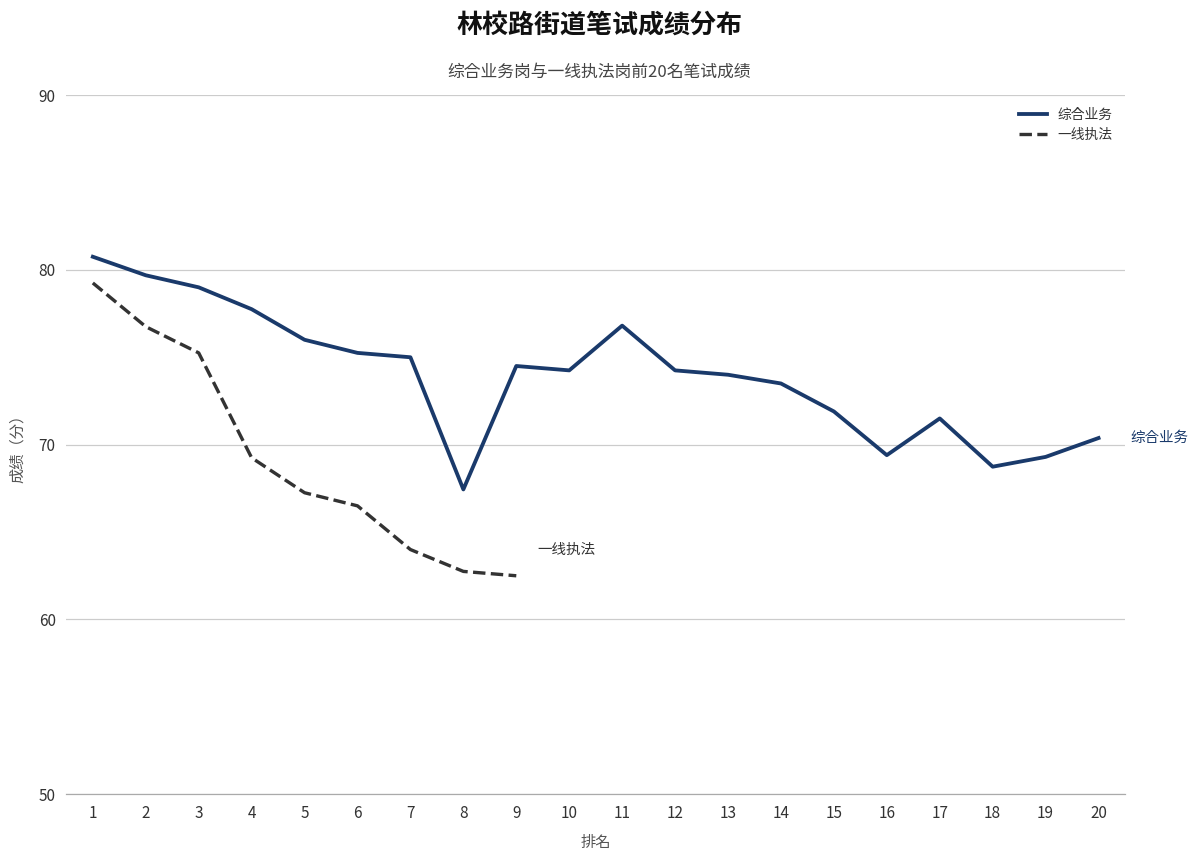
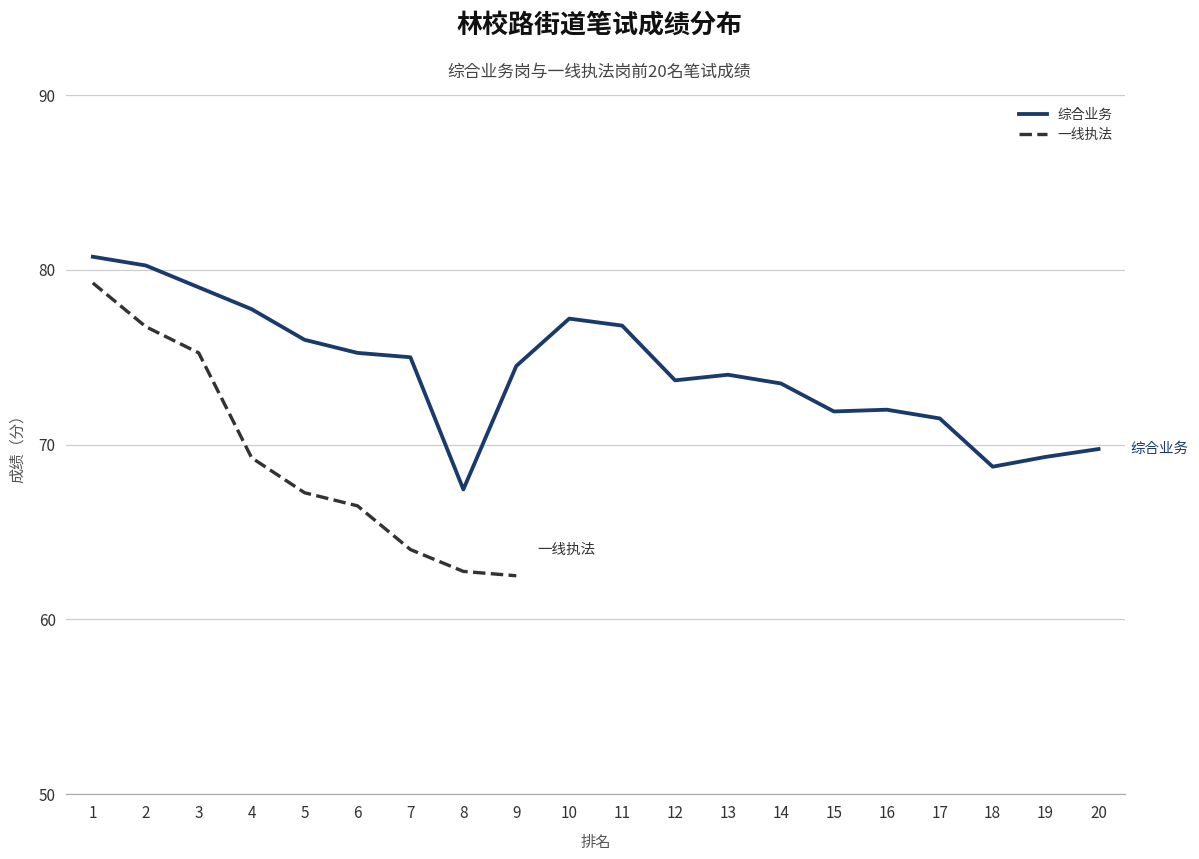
综合业务, 2: 79.7 -> 80.3
综合业务, 10: 74.3 -> 77.2
综合业务, 12: 74.3 -> 73.7
综合业务, 16: 69.4 -> 72.0
综合业务, 20: 70.4 -> 69.8
